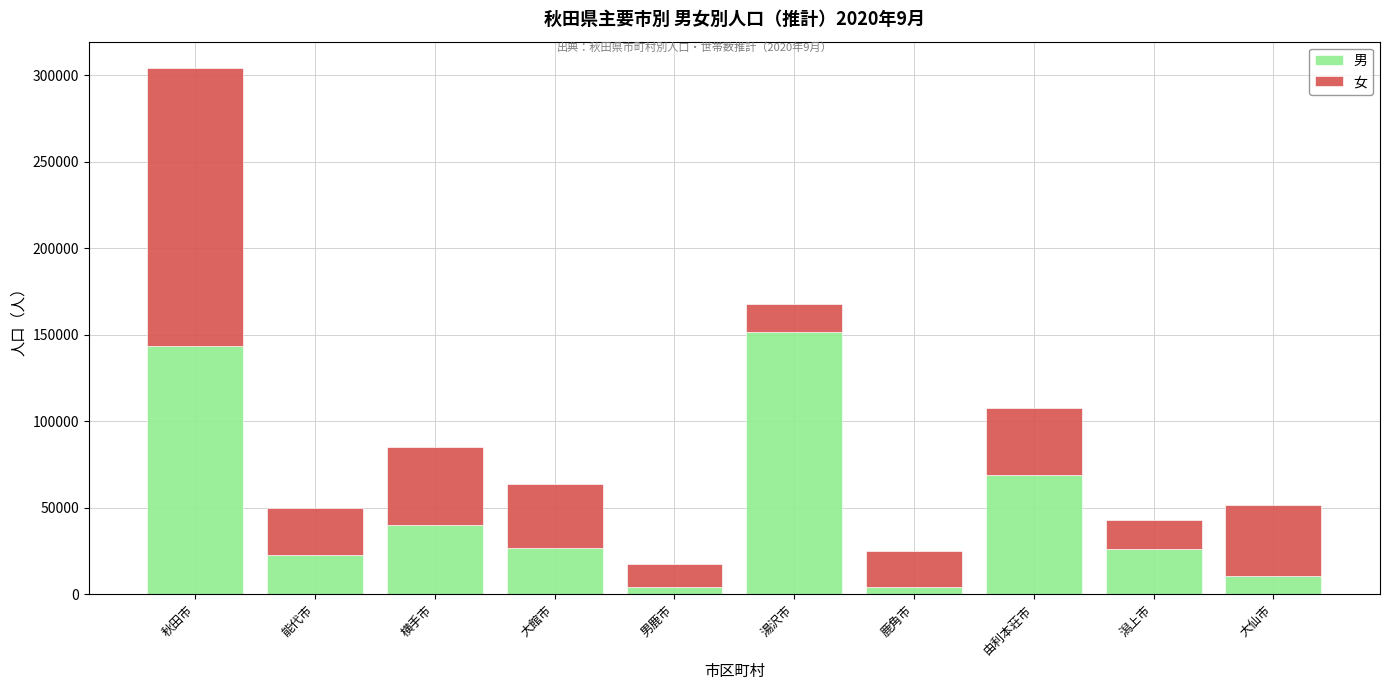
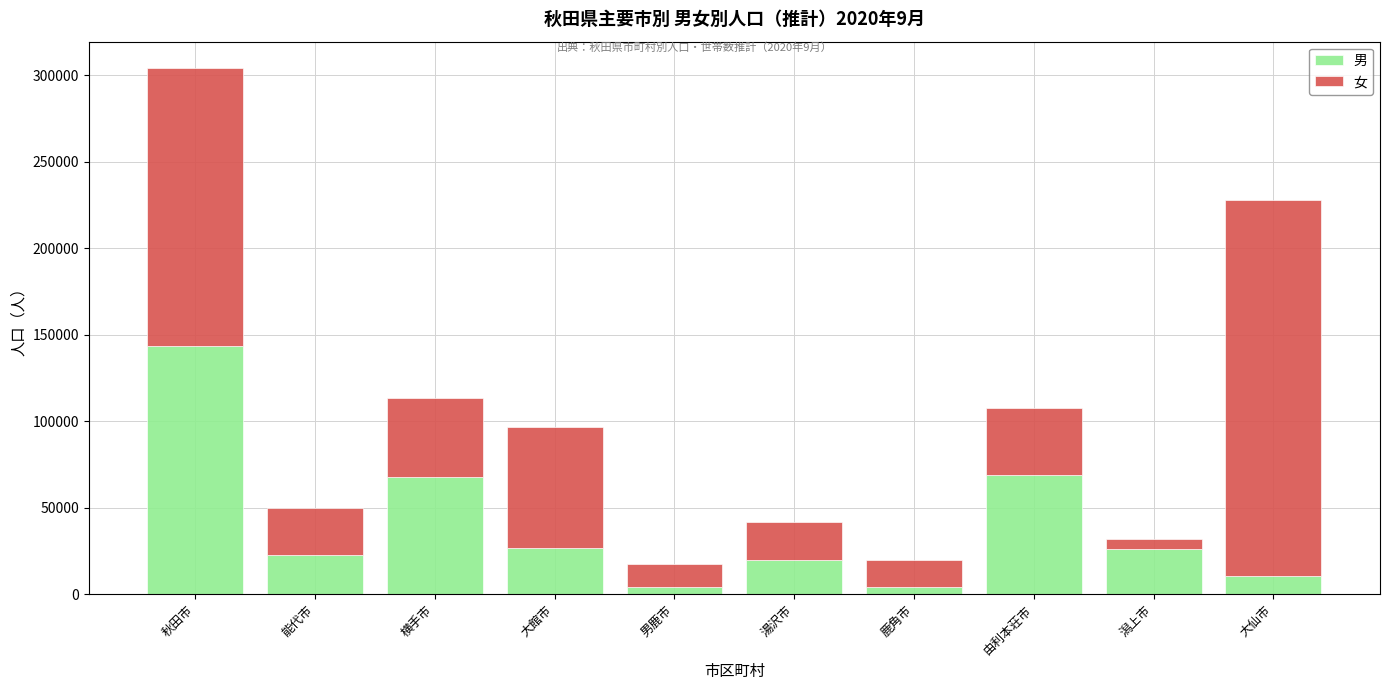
男, 横手市: 40000 -> 68000
女, 大館市: 37000 -> 70000
男, 湯沢市: 151000 -> 20000
女, 湯沢市: 17000 -> 22000
女, 鹿角市: 21000 -> 16000
女, 潟上市: 17000 -> 6000
女, 大仙市: 41000 -> 217000
